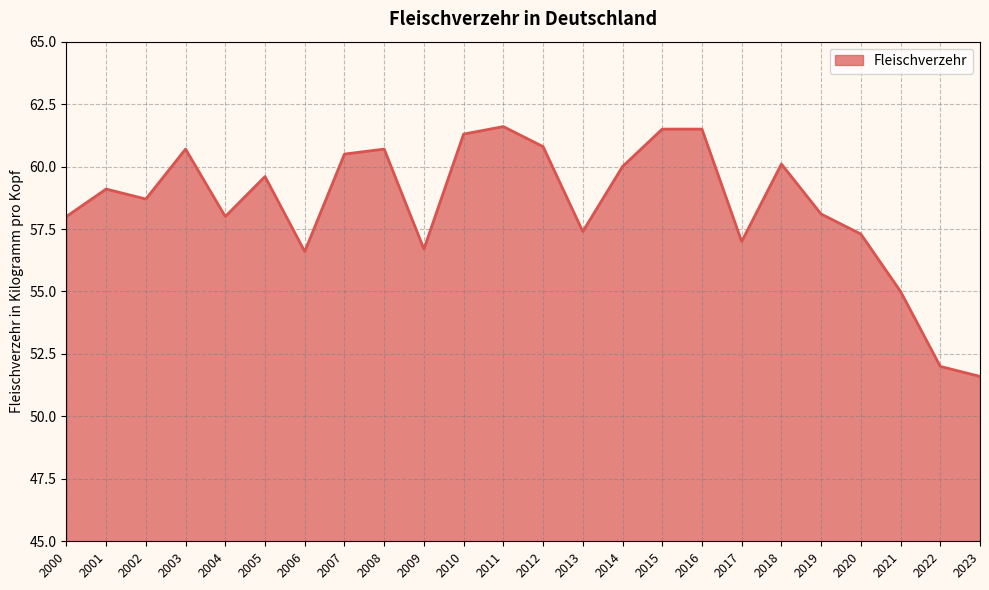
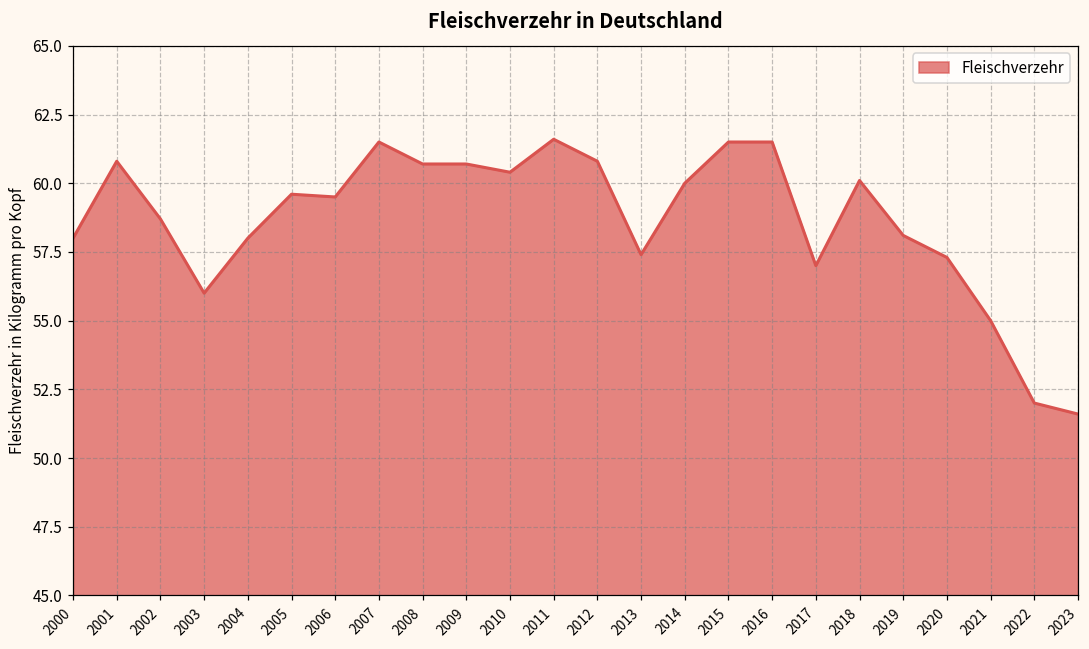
2001: 59.1 -> 60.8
2003: 60.7 -> 56.0
2006: 56.6 -> 59.5
2007: 60.5 -> 61.5
2009: 56.7 -> 60.7
2010: 61.3 -> 60.4
